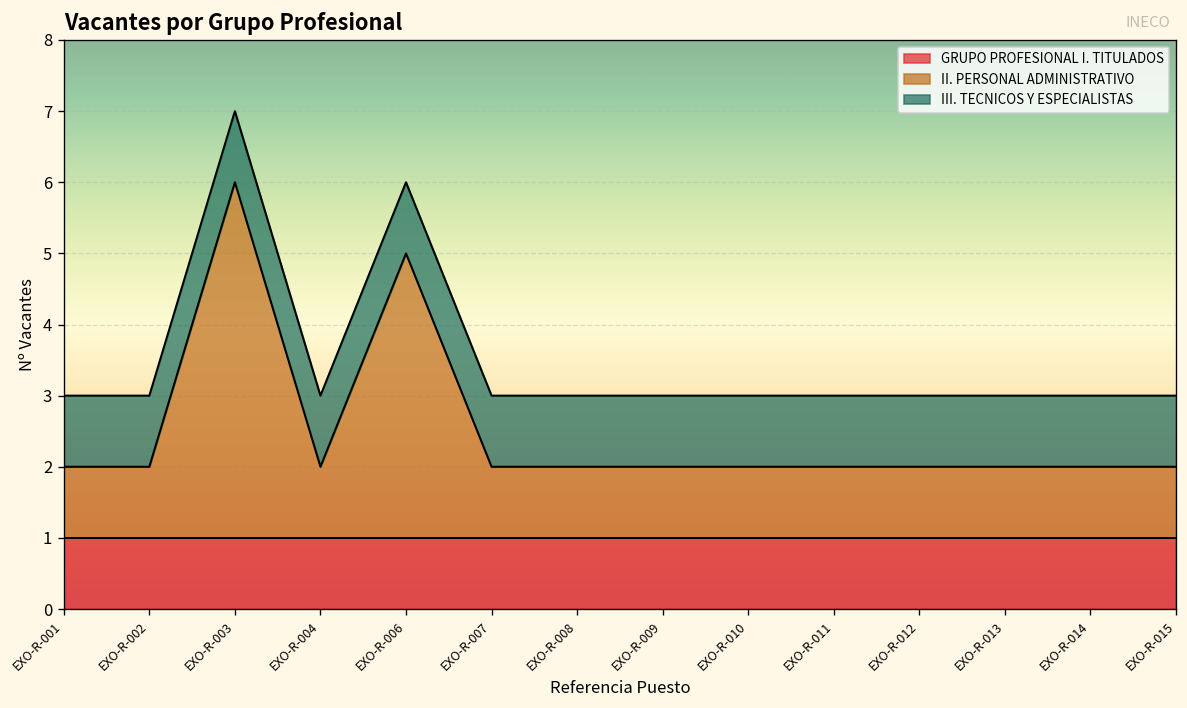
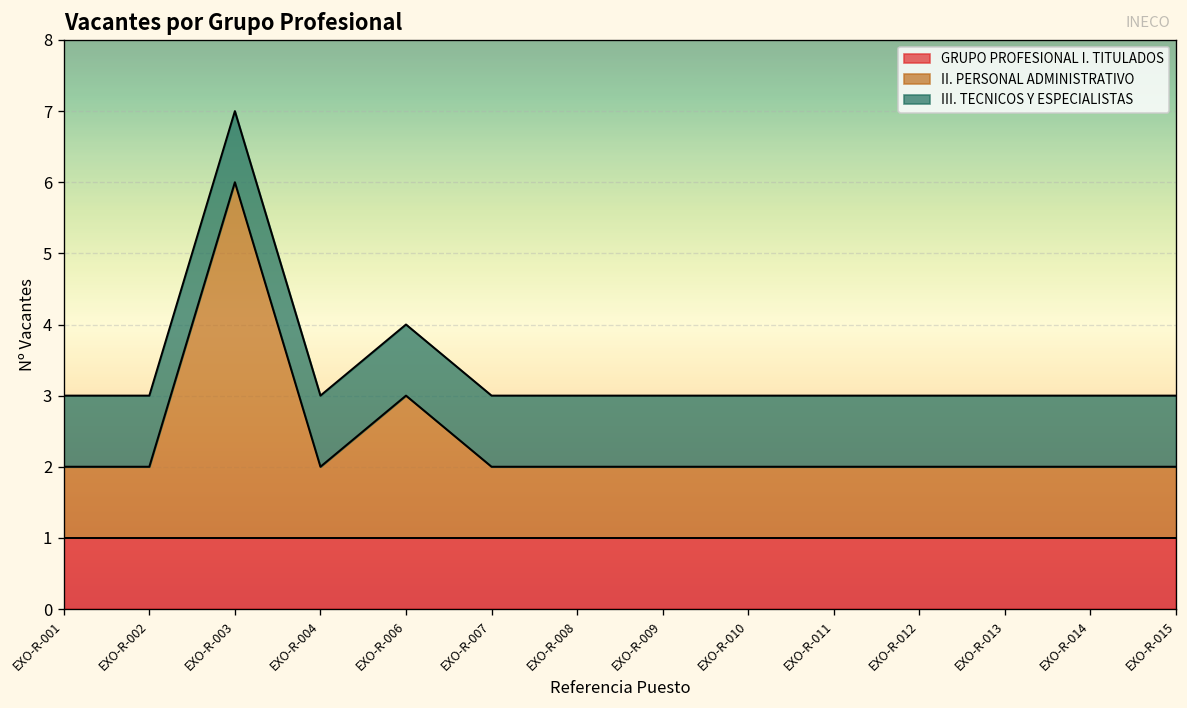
II. PERSONAL ADMINISTRATIVO, EXO-R-006: 5.0 -> 3.0
